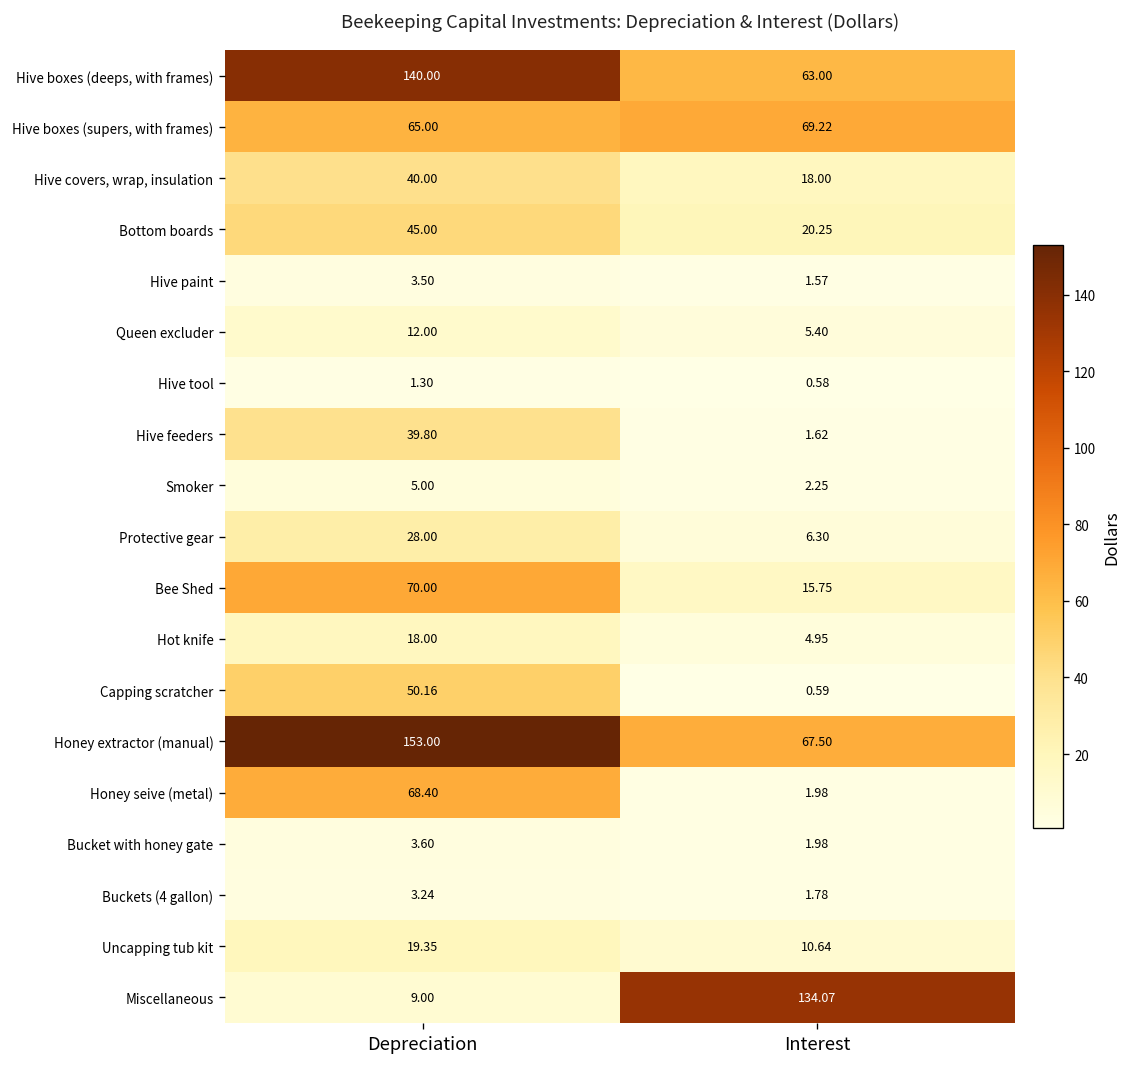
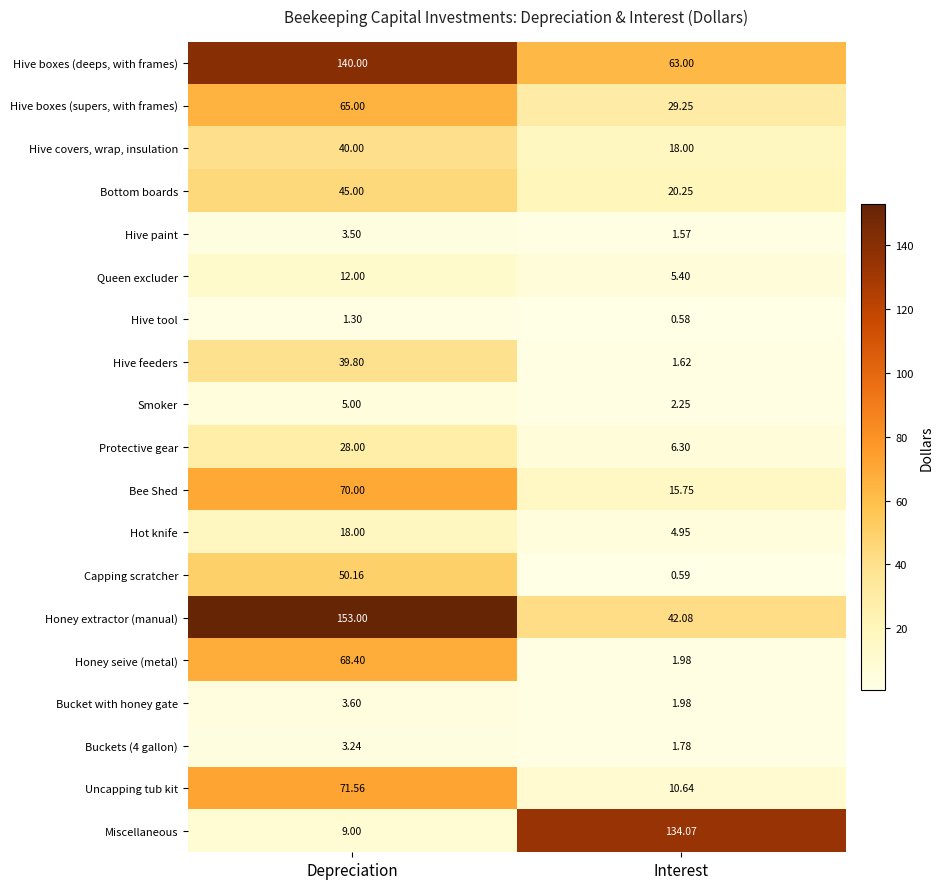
Hive boxes (supers, with frames), Interest: 69.22 -> 29.25
Honey extractor (manual), Interest: 67.50 -> 42.08
Uncapping tub kit, Depreciation: 19.35 -> 71.56
